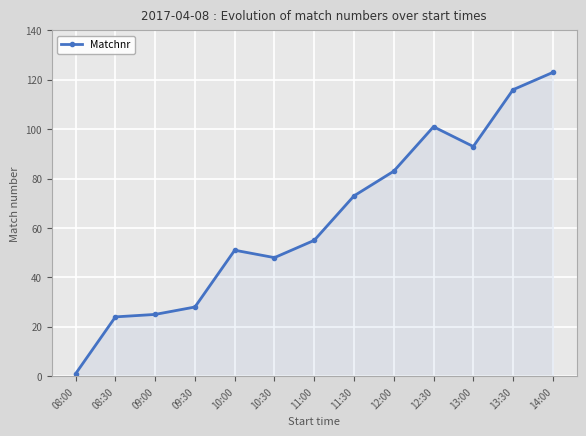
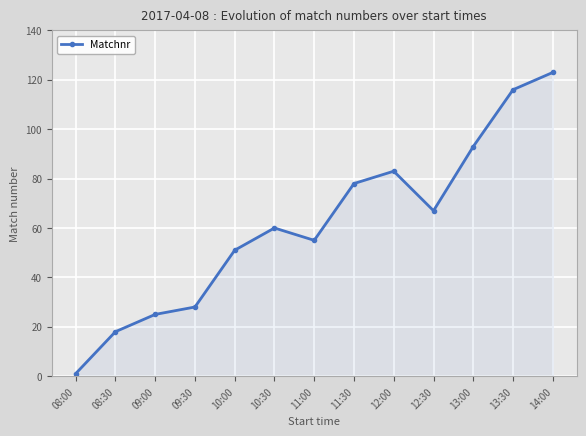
08:30: 24 -> 18
10:30: 48 -> 60
11:30: 73 -> 78
12:30: 101 -> 67
